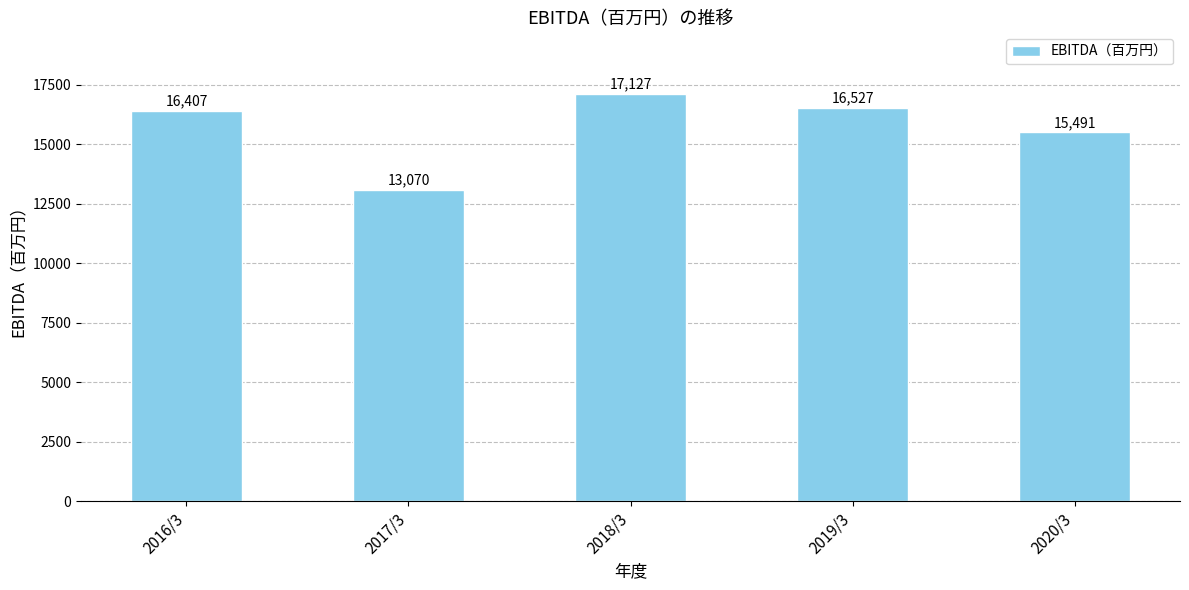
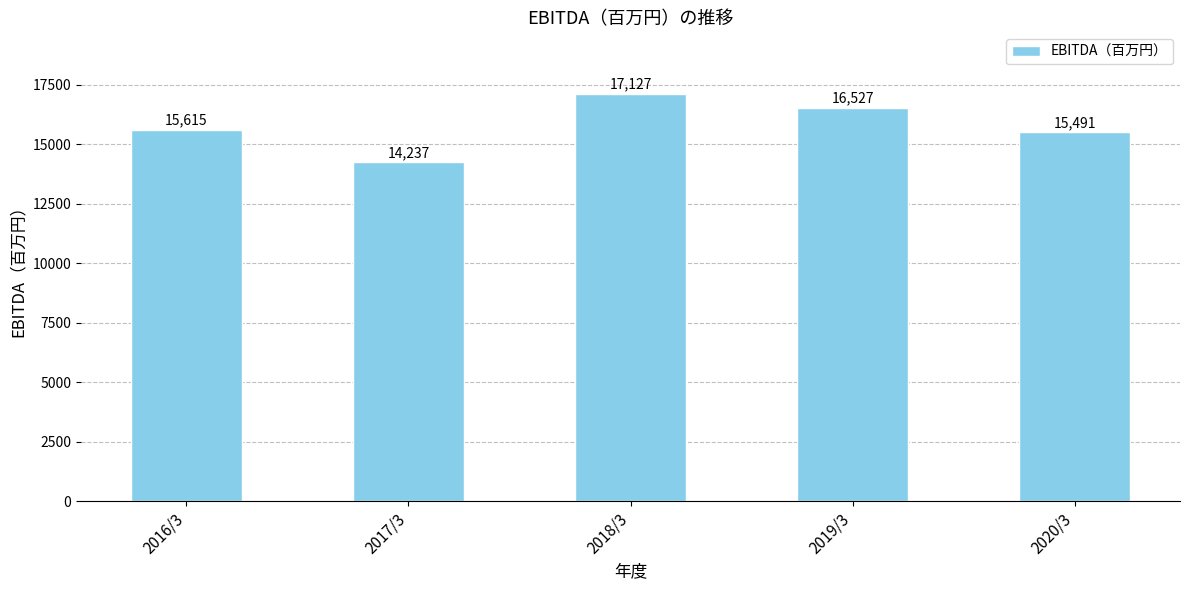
2016/3: 16,407 -> 15,615
2017/3: 13,070 -> 14,237
